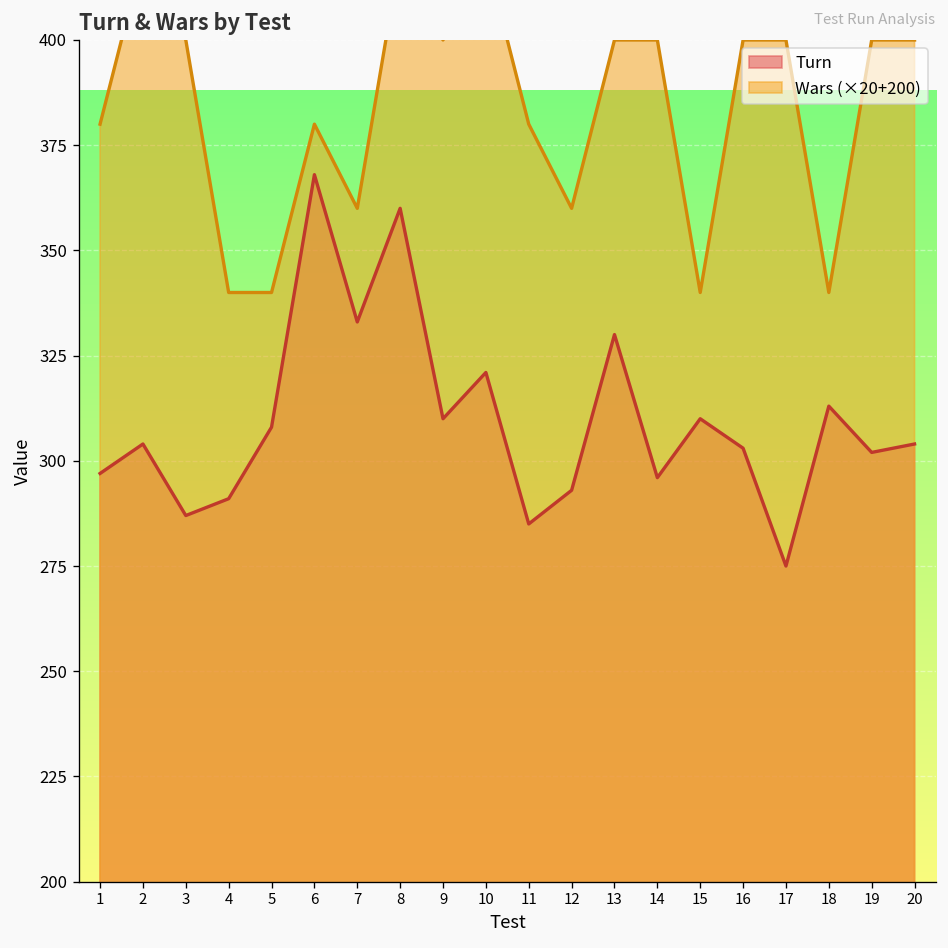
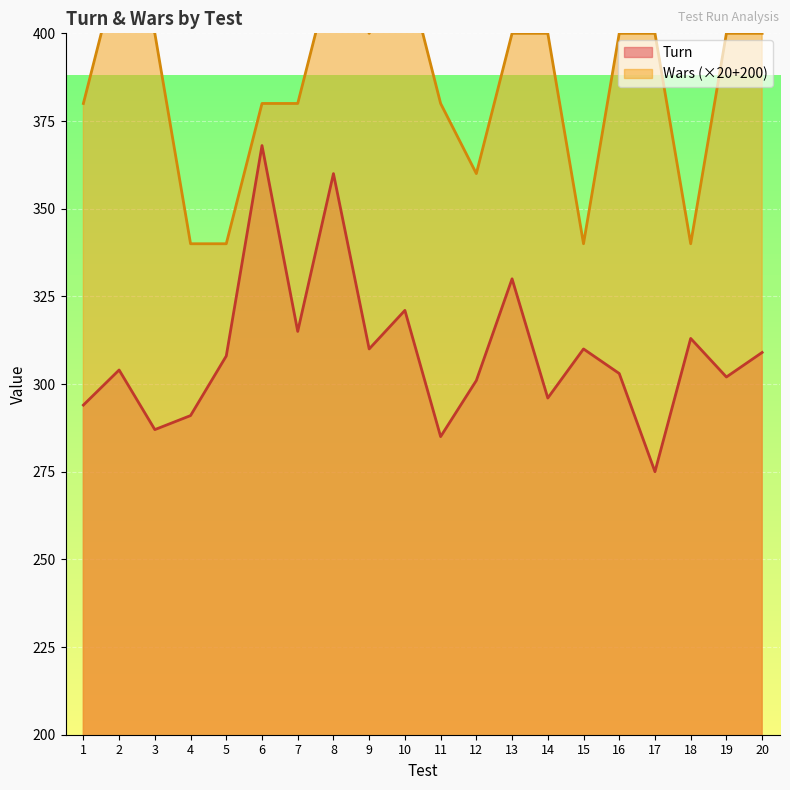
Turn, 1: 297 -> 294
Turn, 7: 333 -> 315
Wars (×20+200), 7: 360 -> 380
Turn, 12: 293 -> 301
Turn, 20: 304 -> 309
